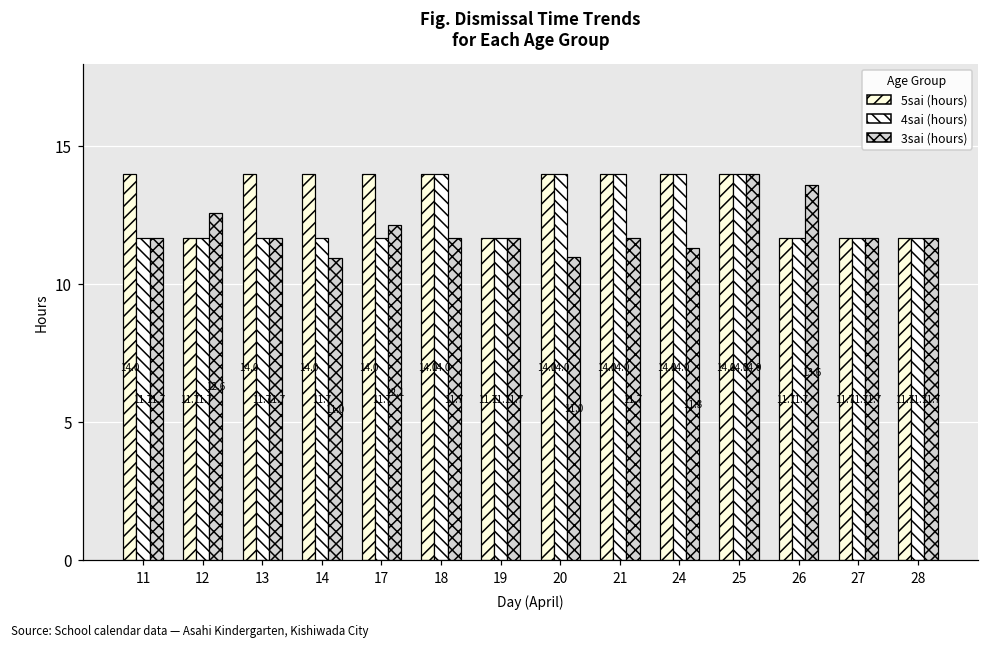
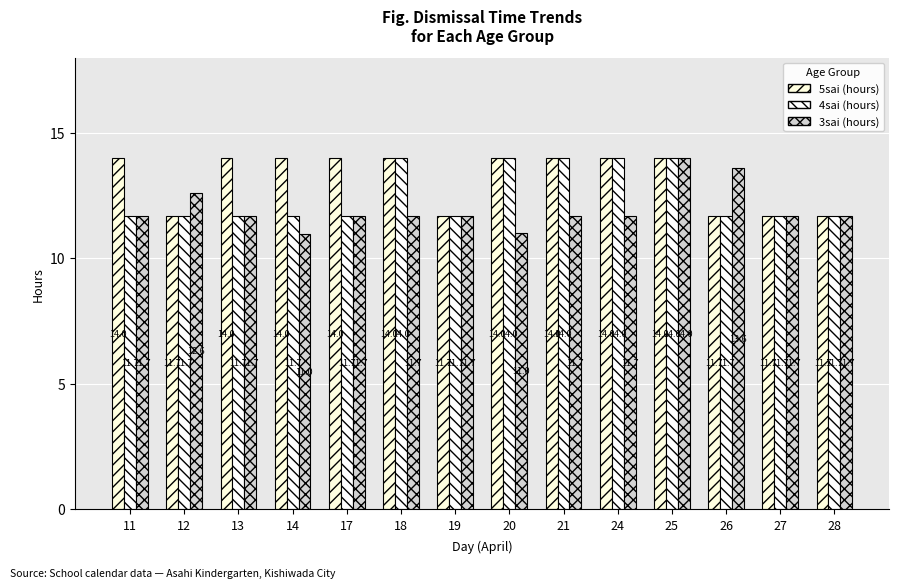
3sai (hours), 17: 12.1 -> 11.7
3sai (hours), 24: 11.3 -> 11.7
